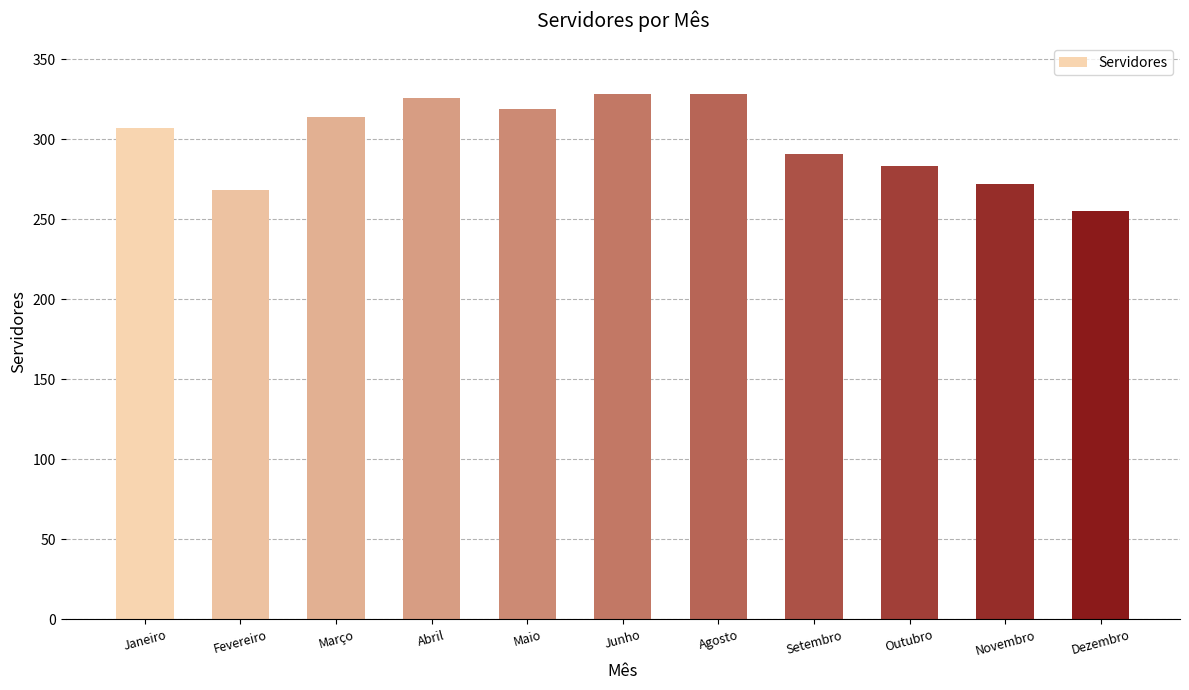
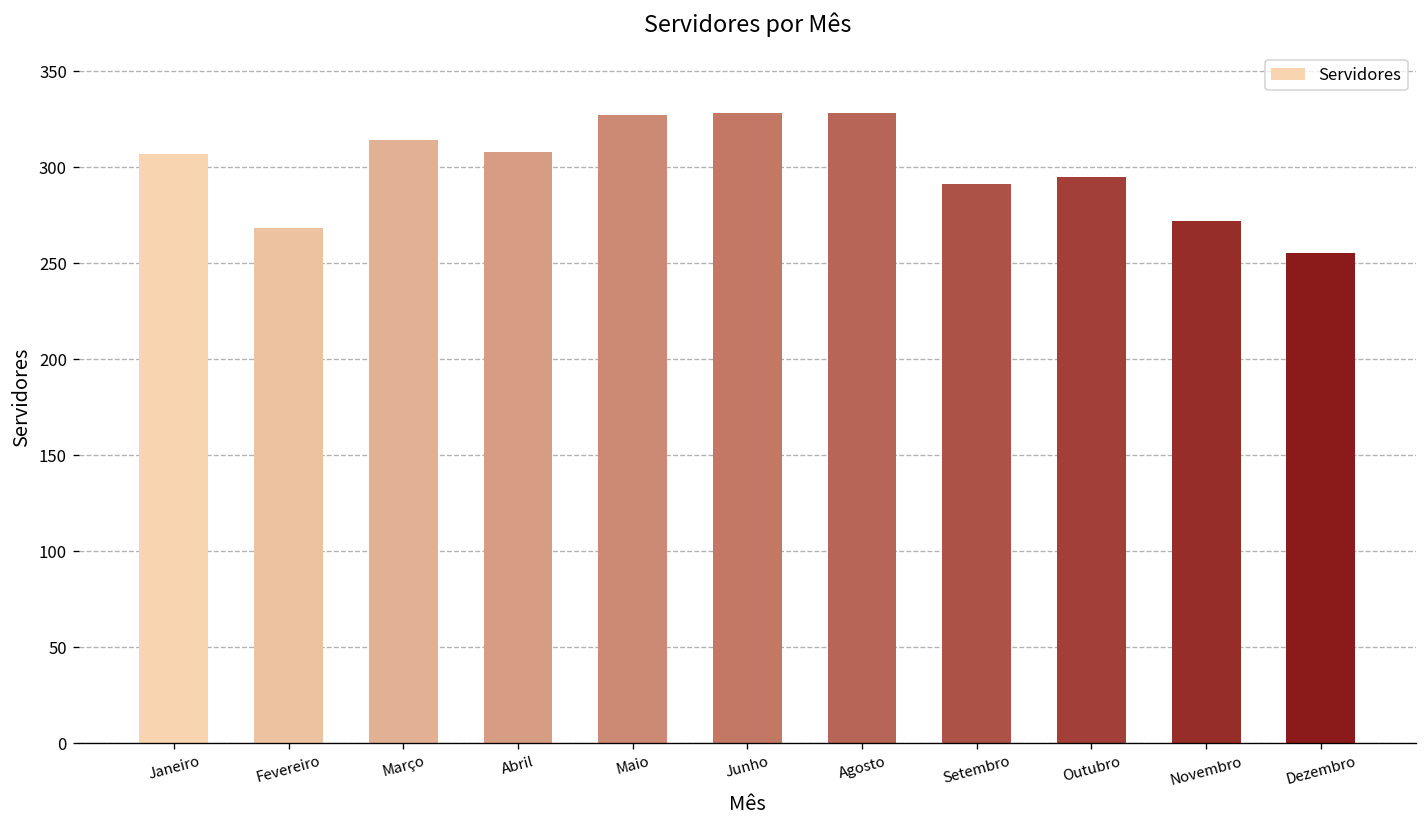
Abril: 326 -> 308
Maio: 319 -> 327
Outubro: 283 -> 295
